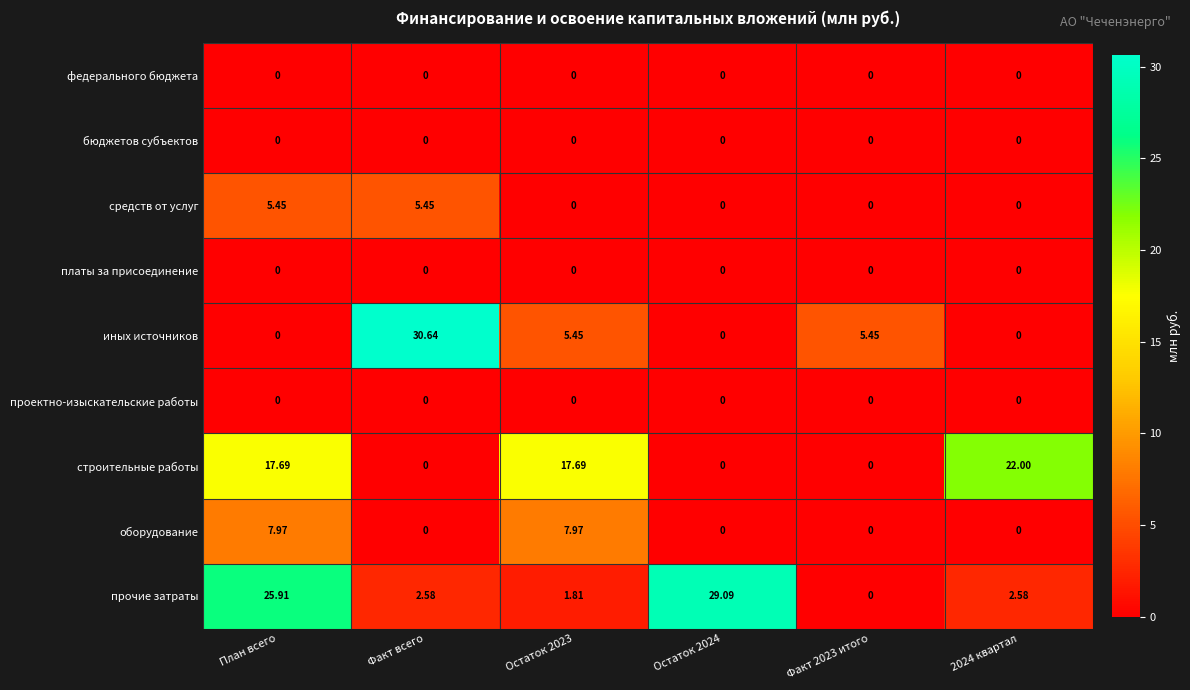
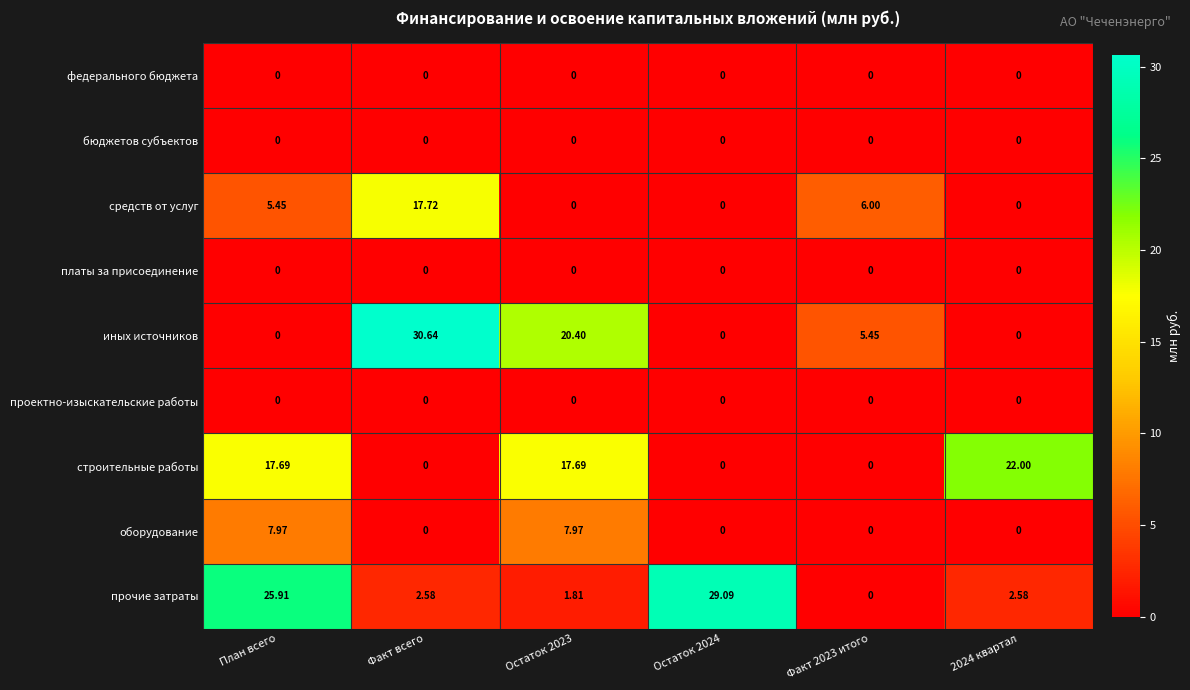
средств от услуг, Факт всего: 5.45 -> 17.72
средств от услуг, Факт 2023 итого: 0 -> 6.00
иных источников, Остаток 2023: 5.45 -> 20.40
